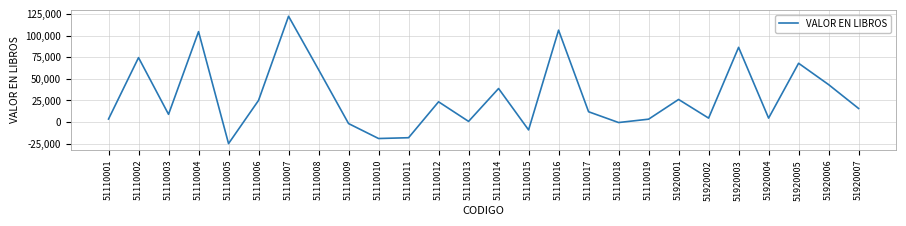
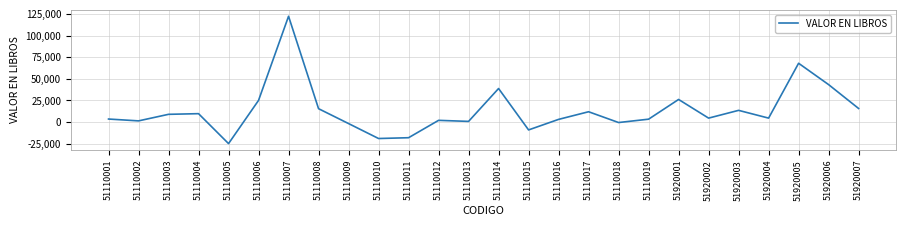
51110002: 70,000 -> 0
51110004: 100,000 -> 10,000
51110008: 60,000 -> 20,000
51110012: 20,000 -> 0
51110016: 110,000 -> 0
51920003: 90,000 -> 10,000
